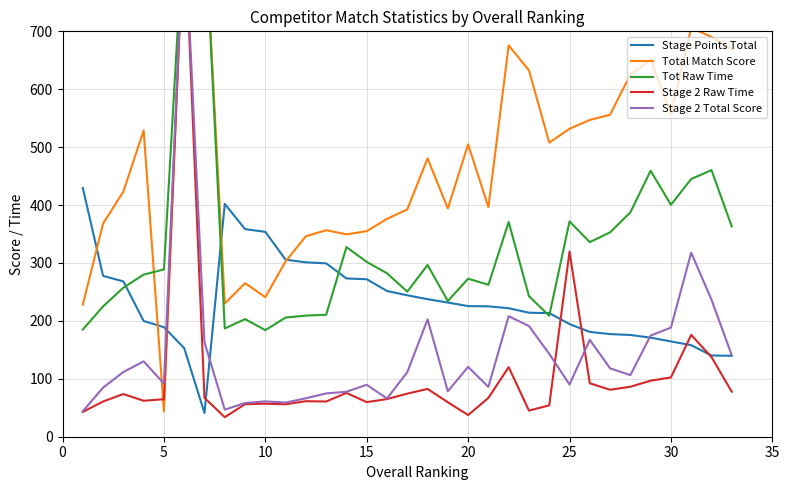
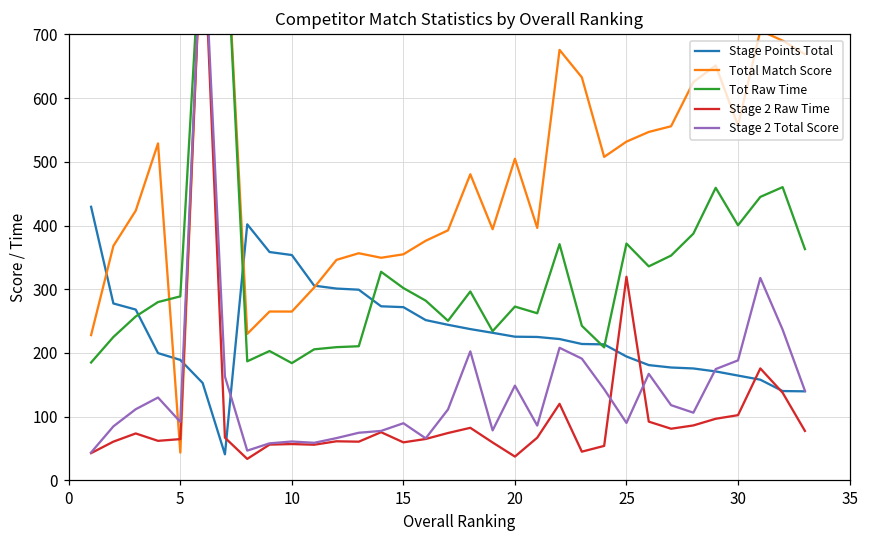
Total Match Score, 10: 240 -> 270
Stage 2 Total Score, 20: 120 -> 150
